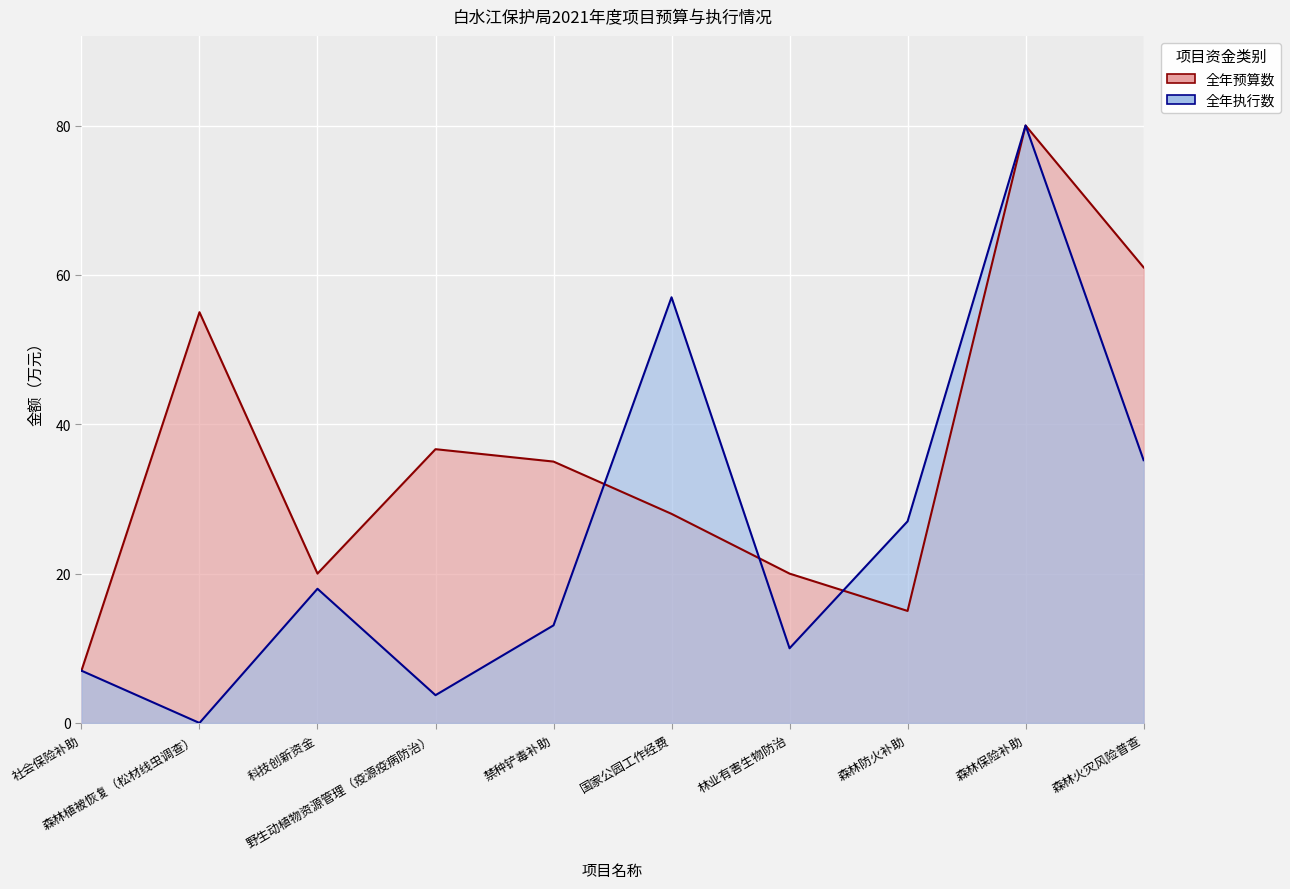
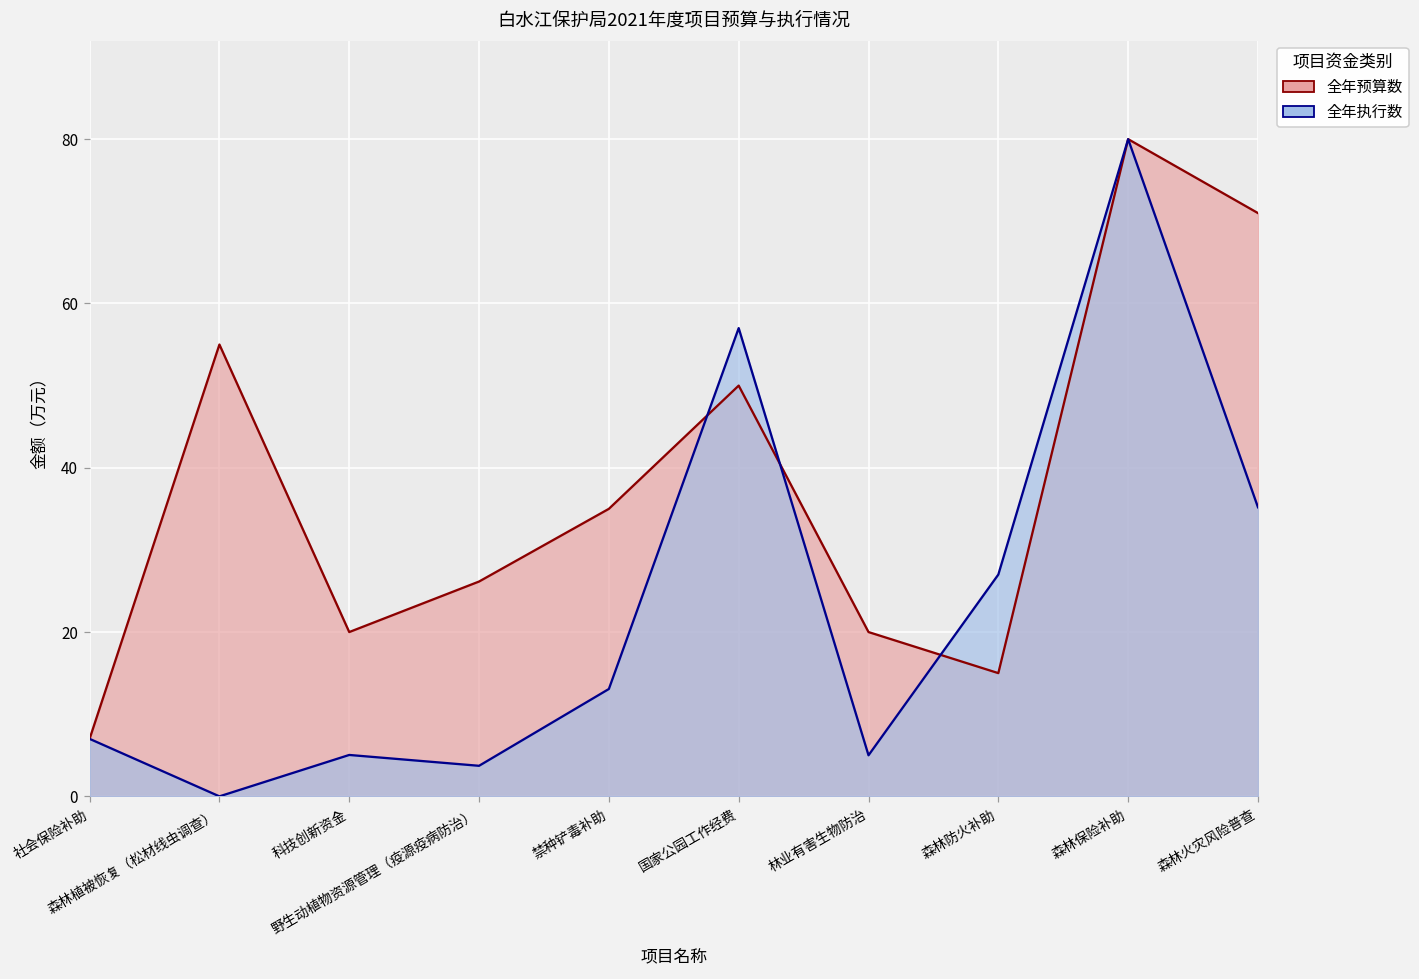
全年执行数, 科技创新资金: 18 -> 5
全年预算数, 野生动植物资源管理（疫源疫病防治）: 37 -> 26
全年预算数, 国家公园工作经费: 28 -> 50
全年执行数, 林业有害生物防治: 10 -> 5
全年预算数, 森林火灾风险普查: 61 -> 71
